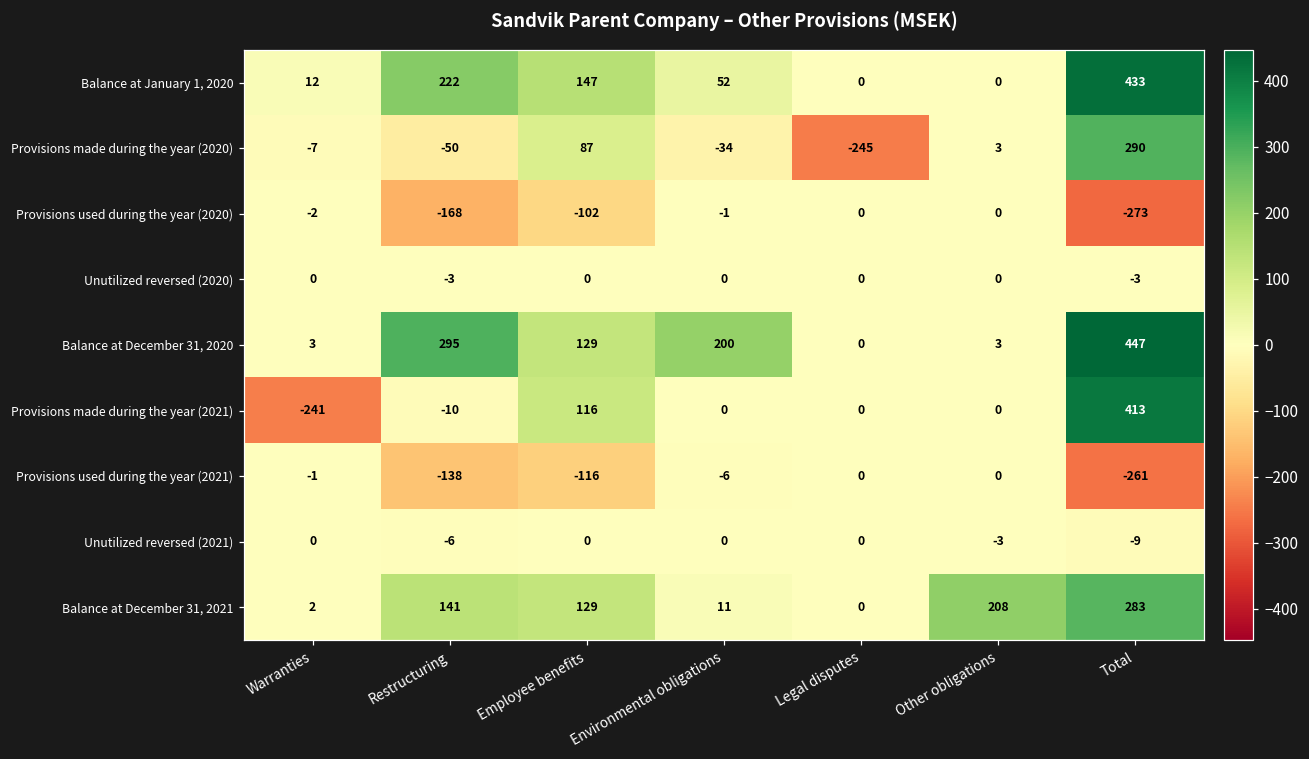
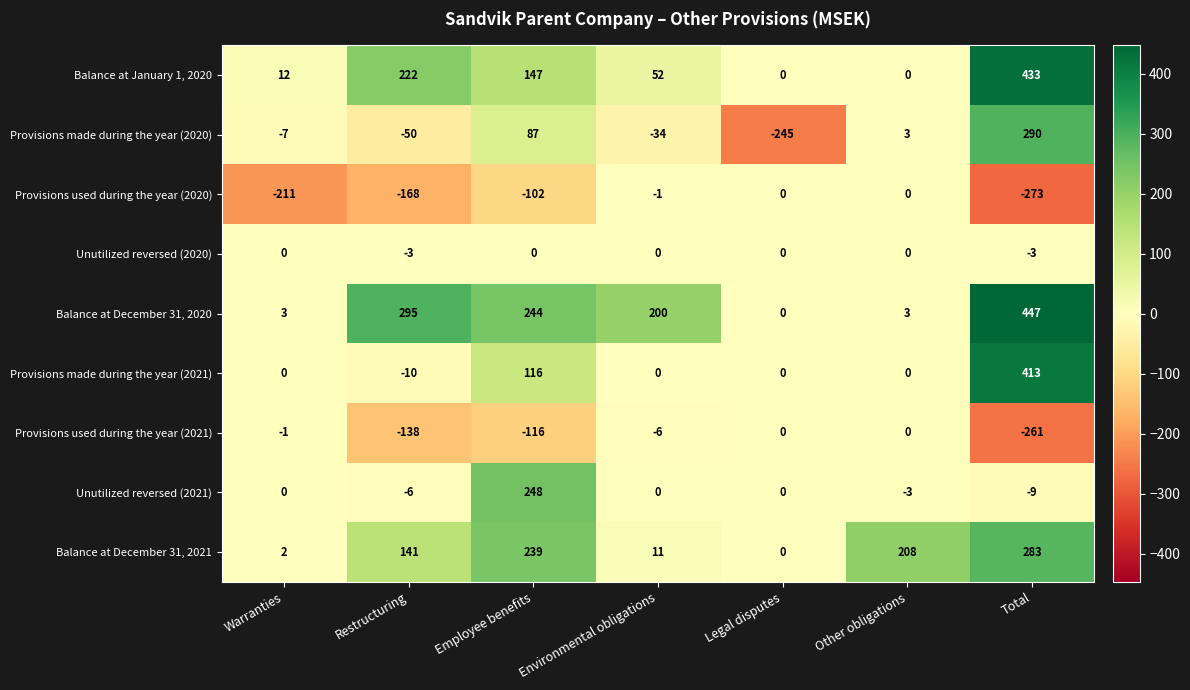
Provisions used during the year (2020), Warranties: -2 -> -211
Balance at December 31, 2020, Employee benefits: 129 -> 244
Provisions made during the year (2021), Warranties: -241 -> 0
Unutilized reversed (2021), Employee benefits: 0 -> 248
Balance at December 31, 2021, Employee benefits: 129 -> 239
